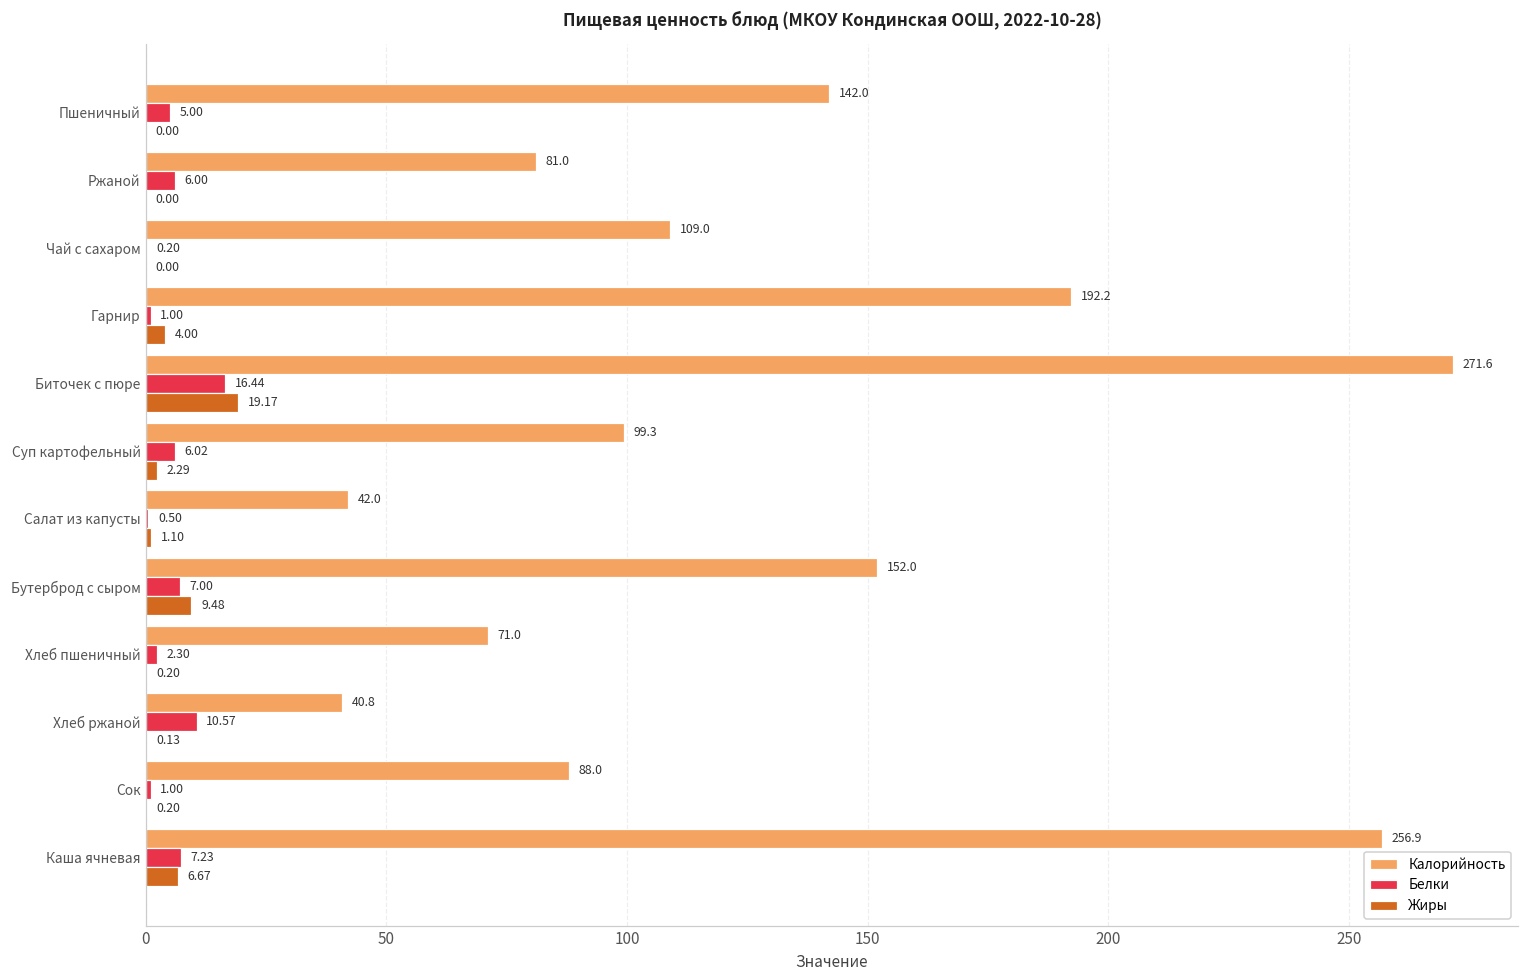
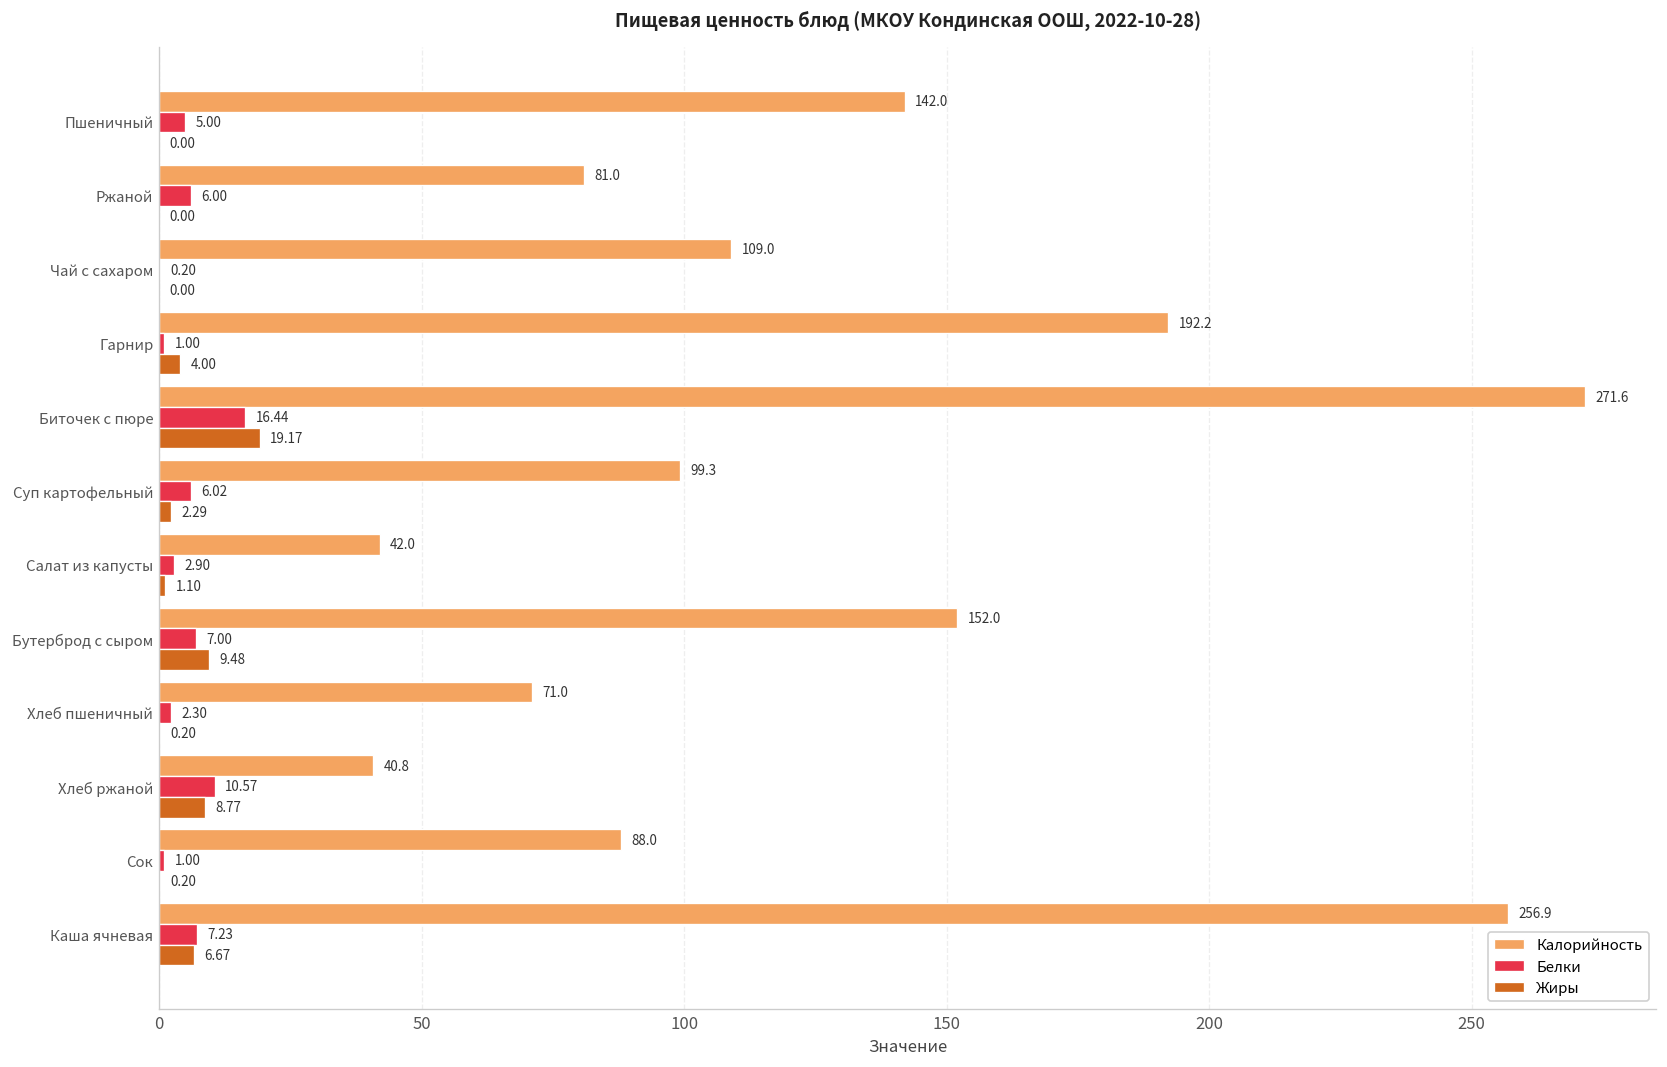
Белки, Салат из капусты: 0.50 -> 2.90
Жиры, Хлеб ржаной: 0.13 -> 8.77
